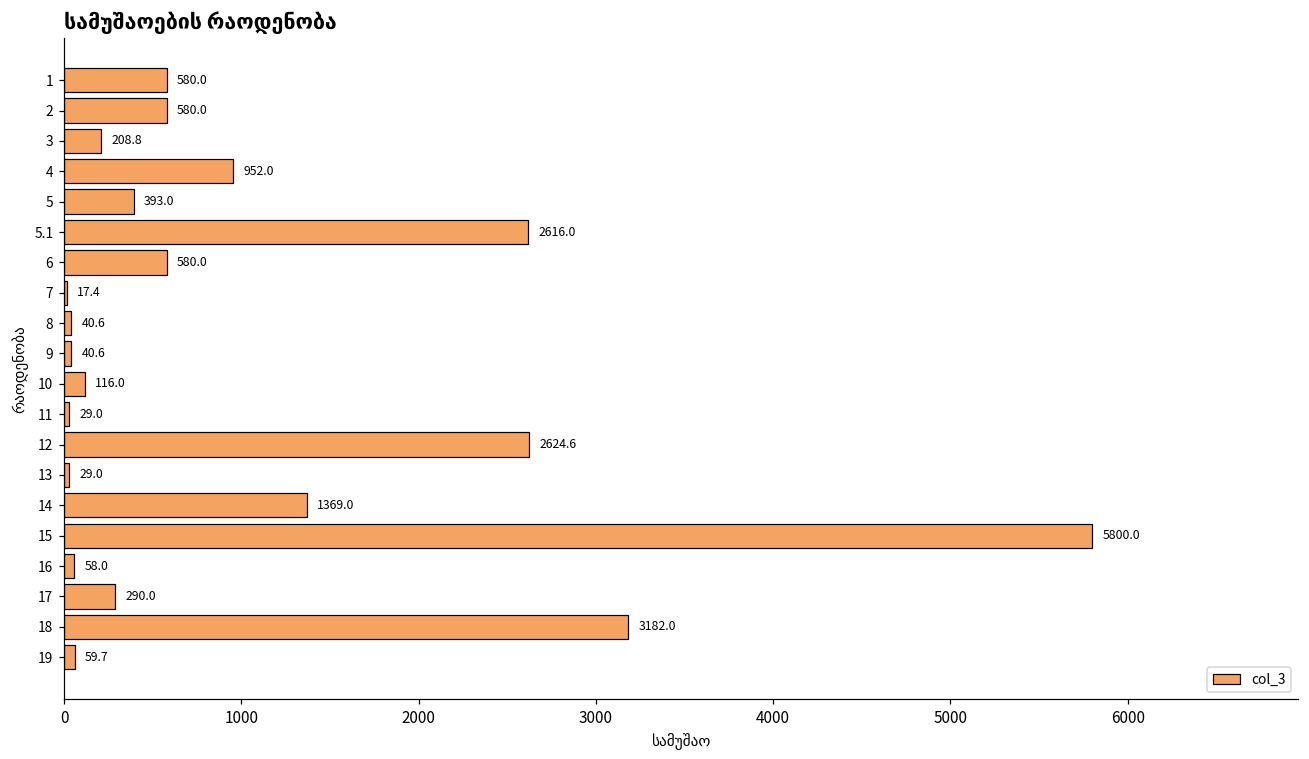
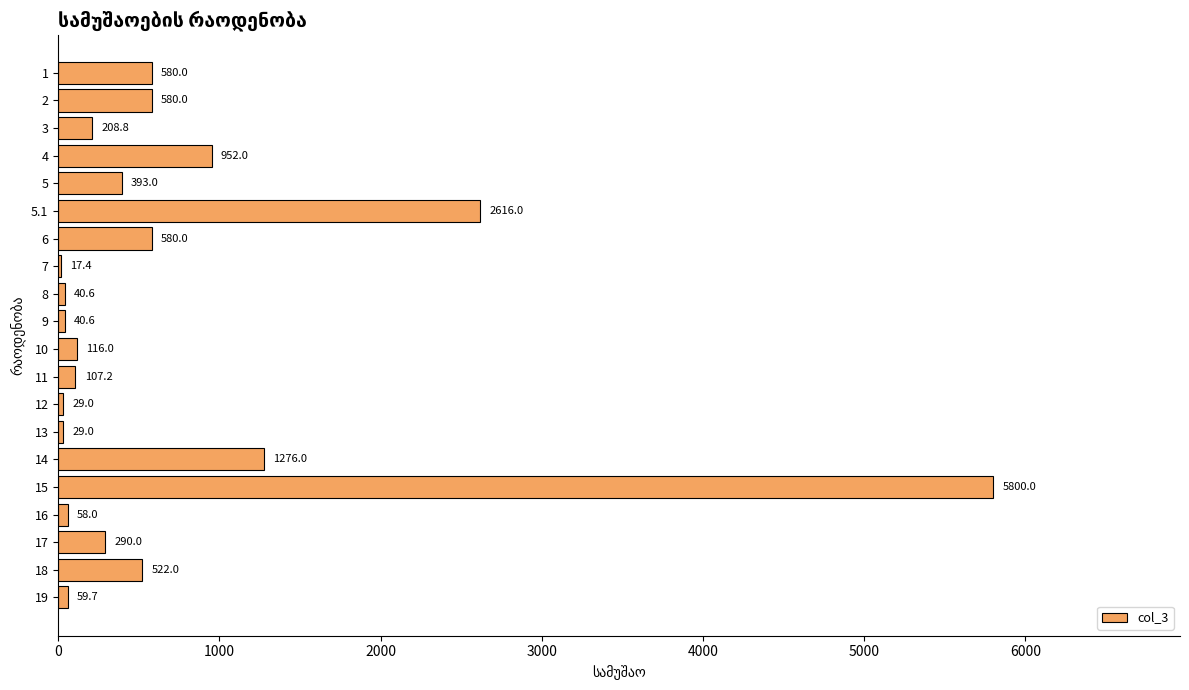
11: 29.0 -> 107.2
12: 2624.6 -> 29.0
14: 1369.0 -> 1276.0
18: 3182.0 -> 522.0
